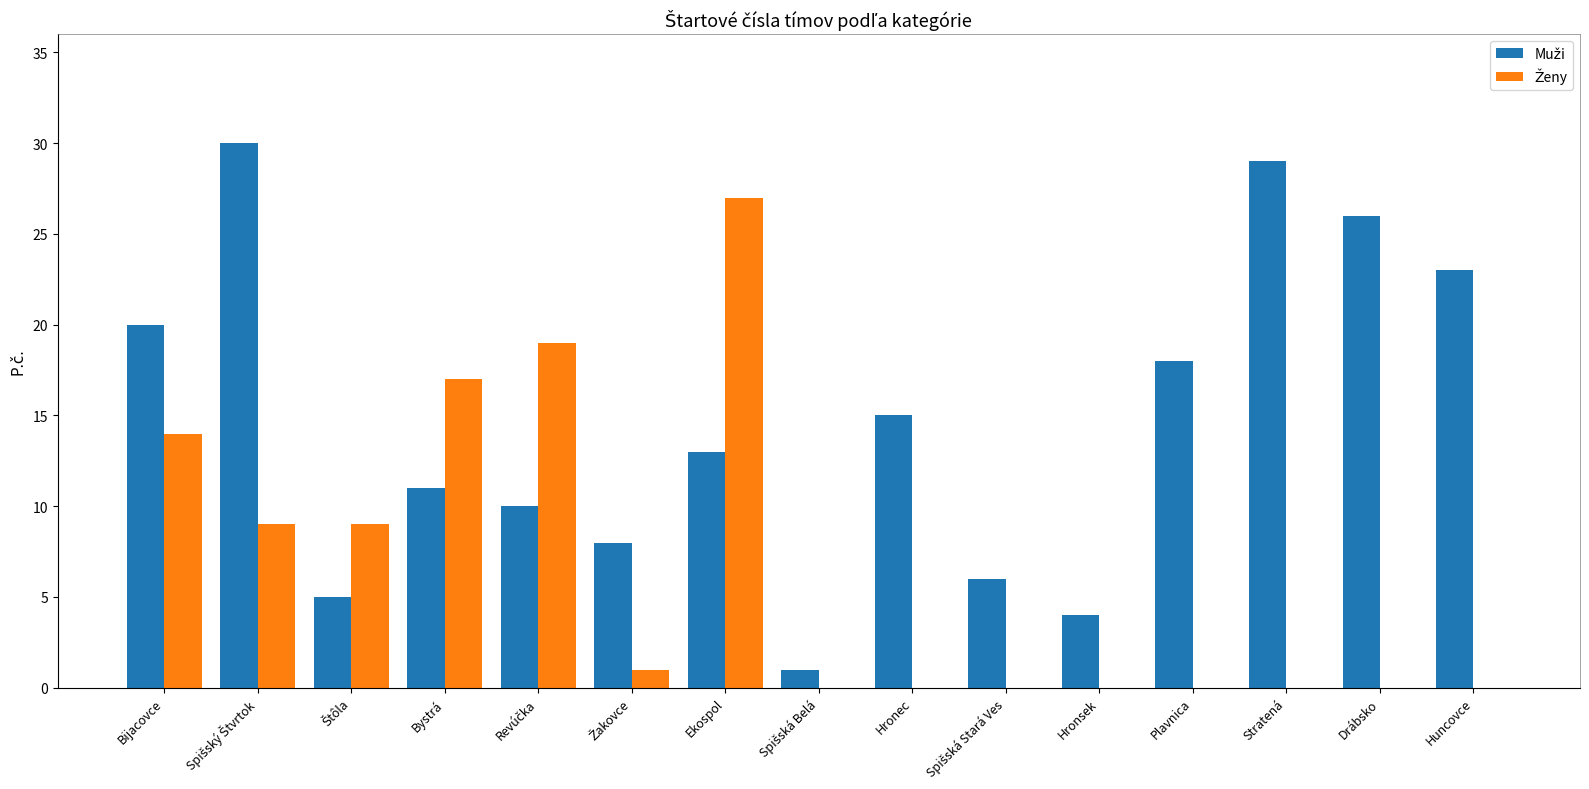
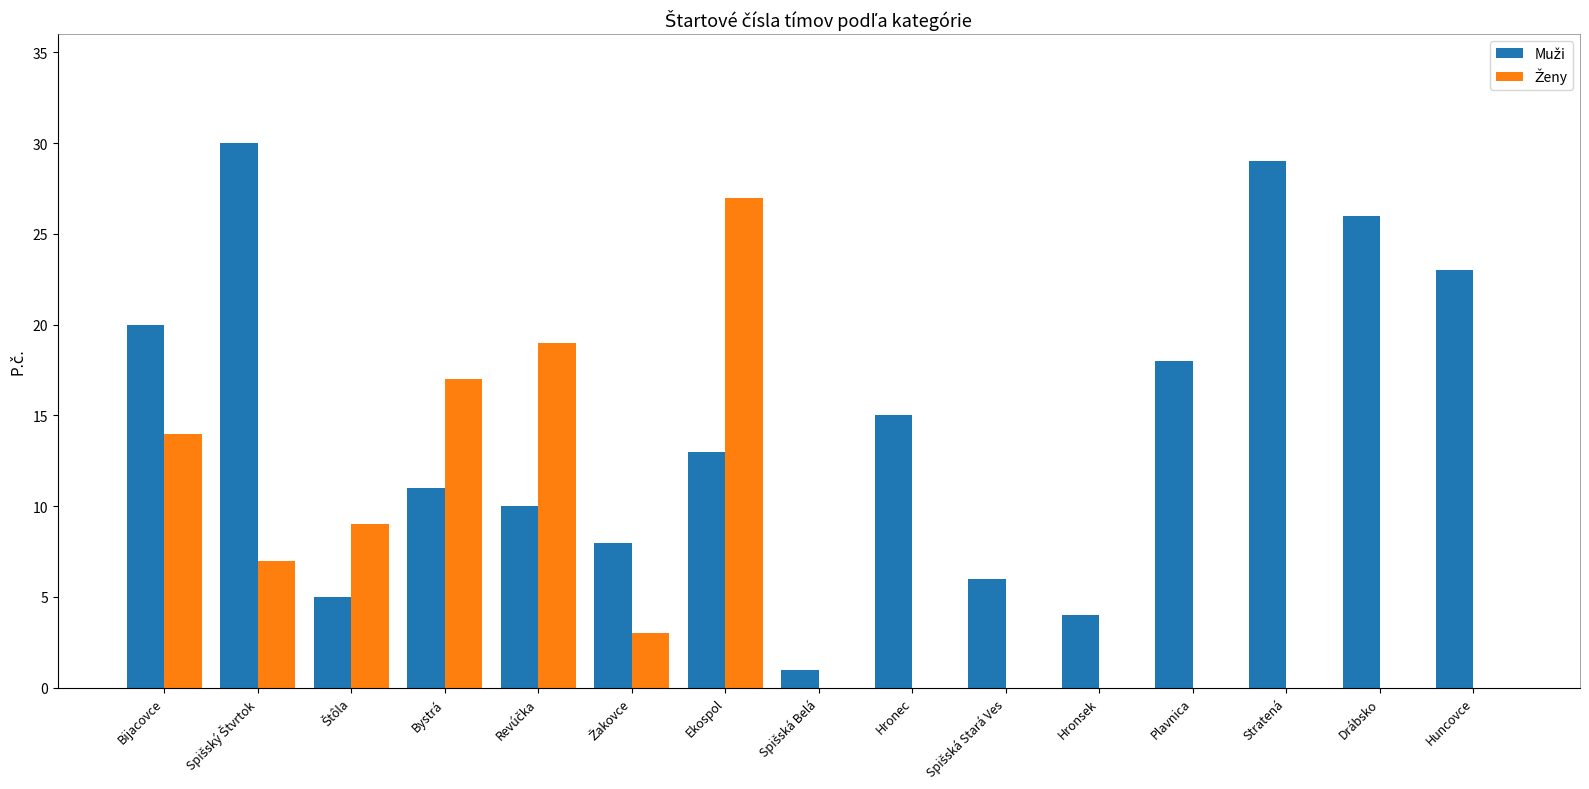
Ženy, Spišský Štvrtok: 9 -> 7
Ženy, Žakovce: 1 -> 3
